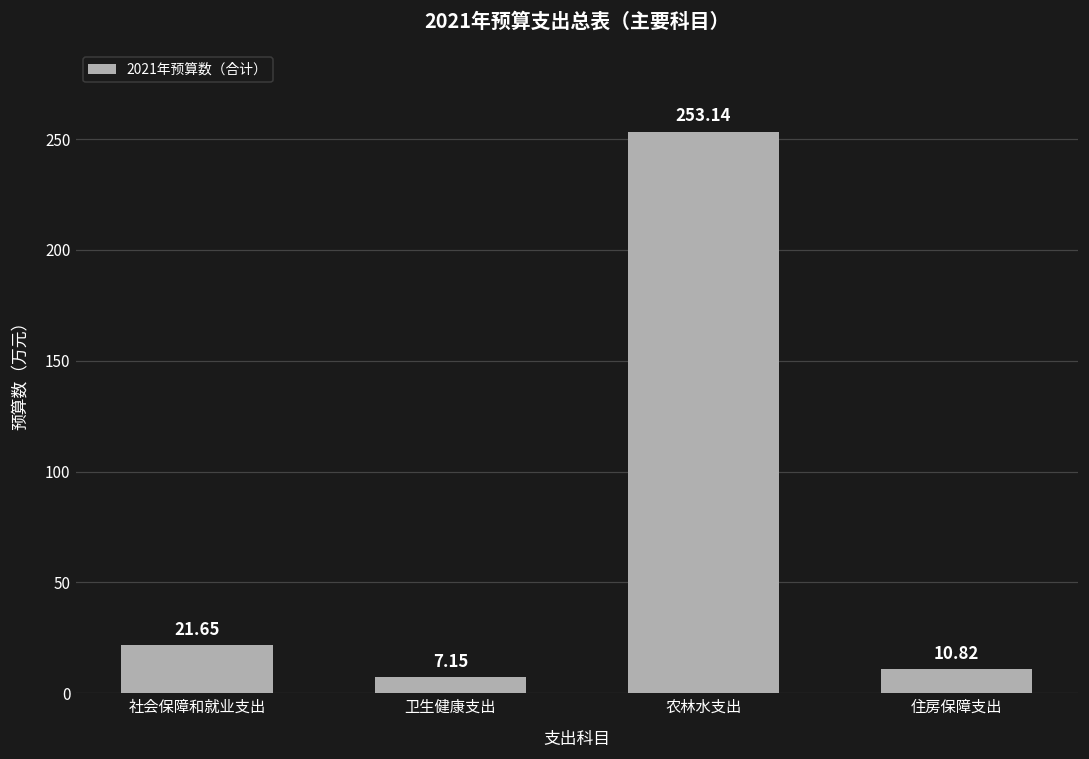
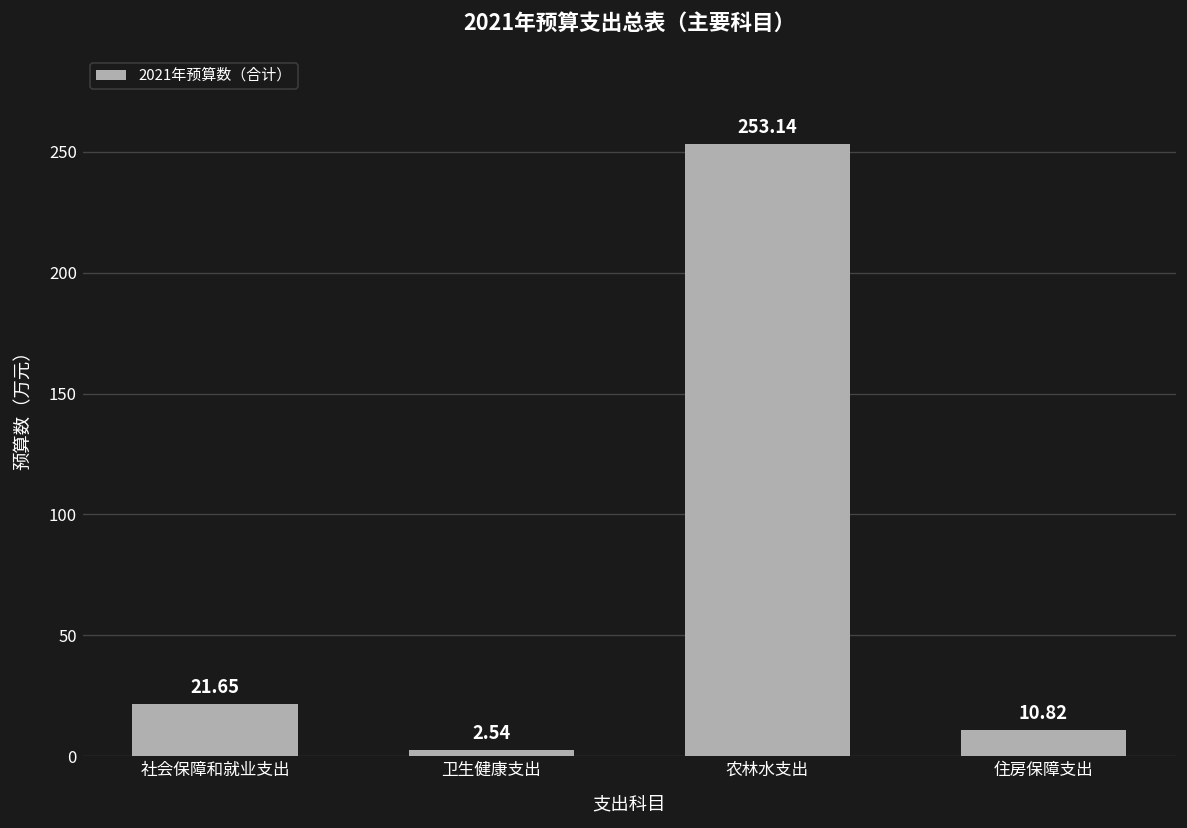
卫生健康支出: 7.15 -> 2.54
